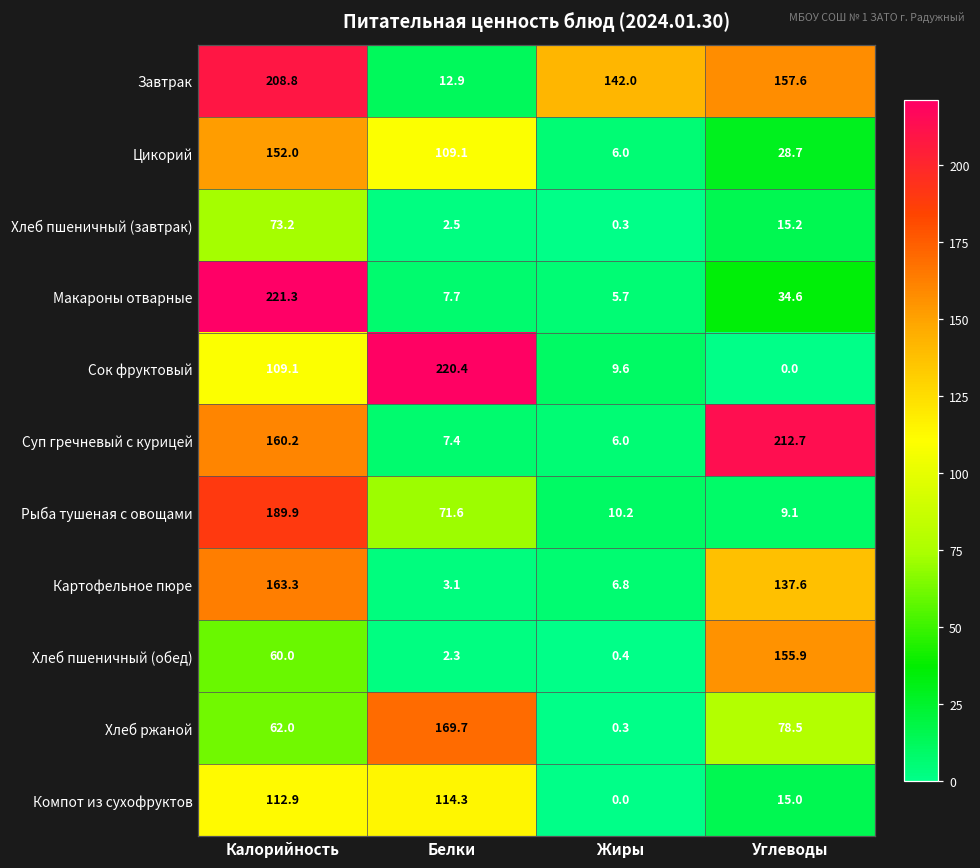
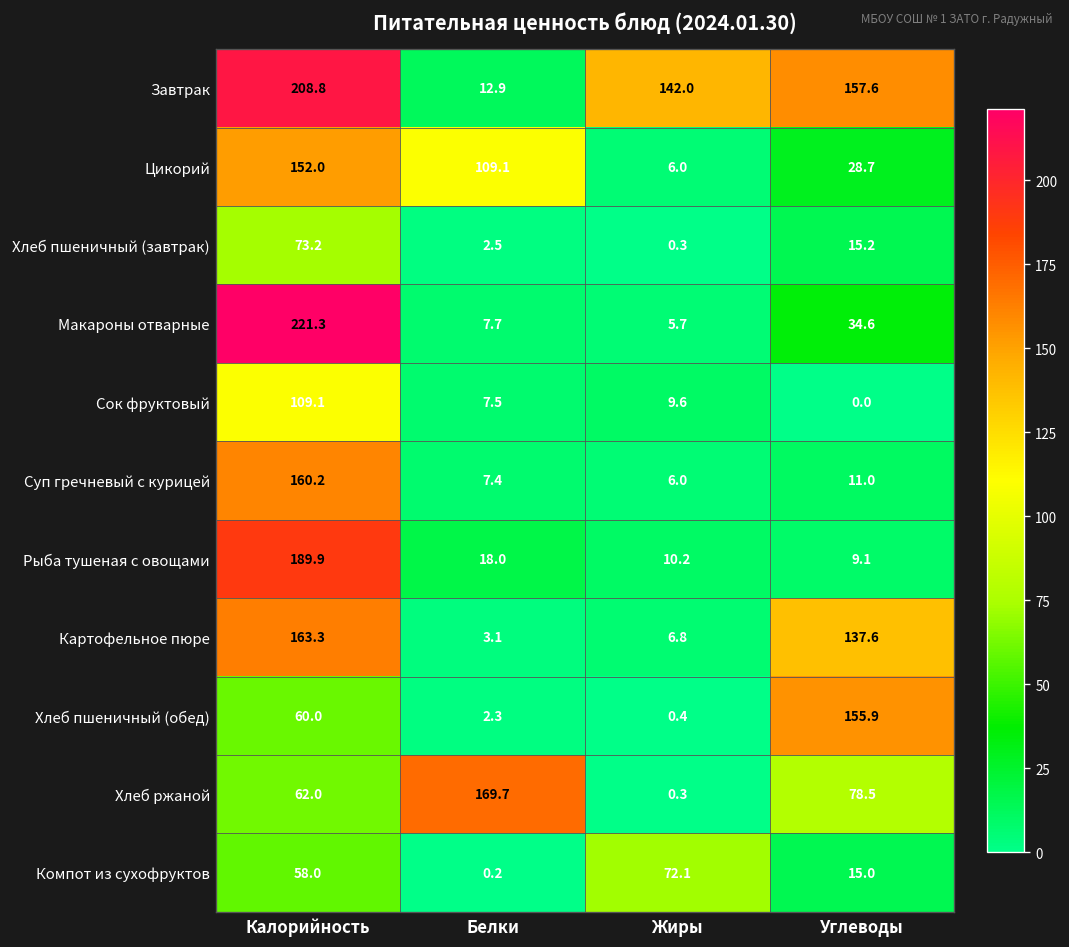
Сок фруктовый, Белки: 220.4 -> 7.5
Суп гречневый с курицей, Углеводы: 212.7 -> 11.0
Рыба тушеная с овощами, Белки: 71.6 -> 18.0
Компот из сухофруктов, Калорийность: 112.9 -> 58.0
Компот из сухофруктов, Белки: 114.3 -> 0.2
Компот из сухофруктов, Жиры: 0.0 -> 72.1
